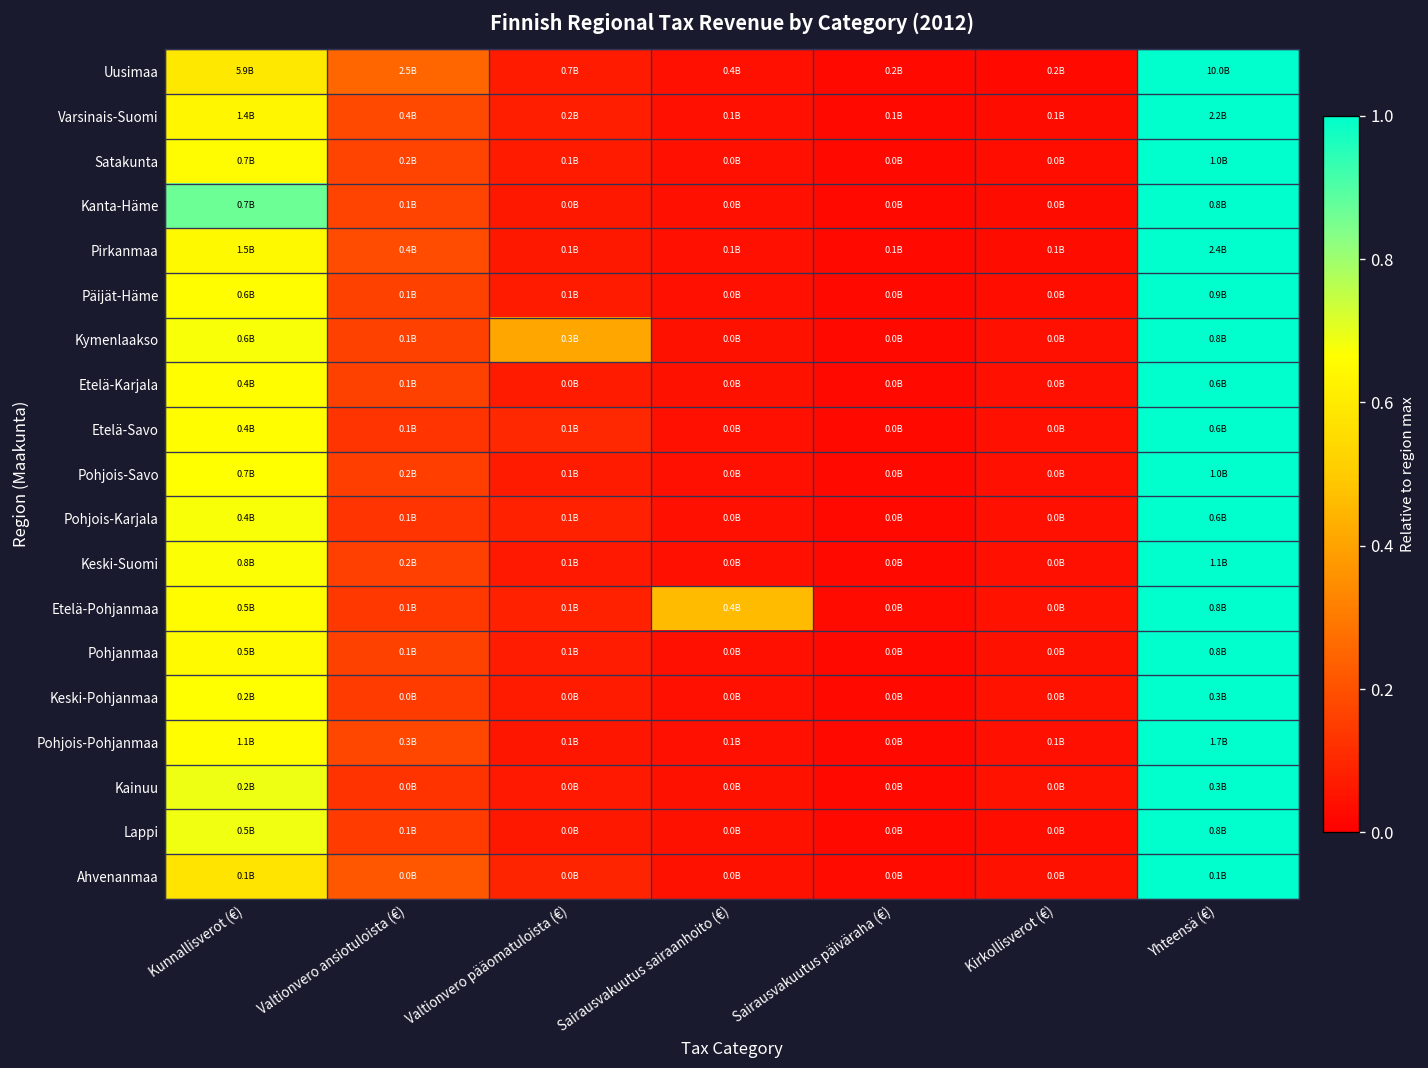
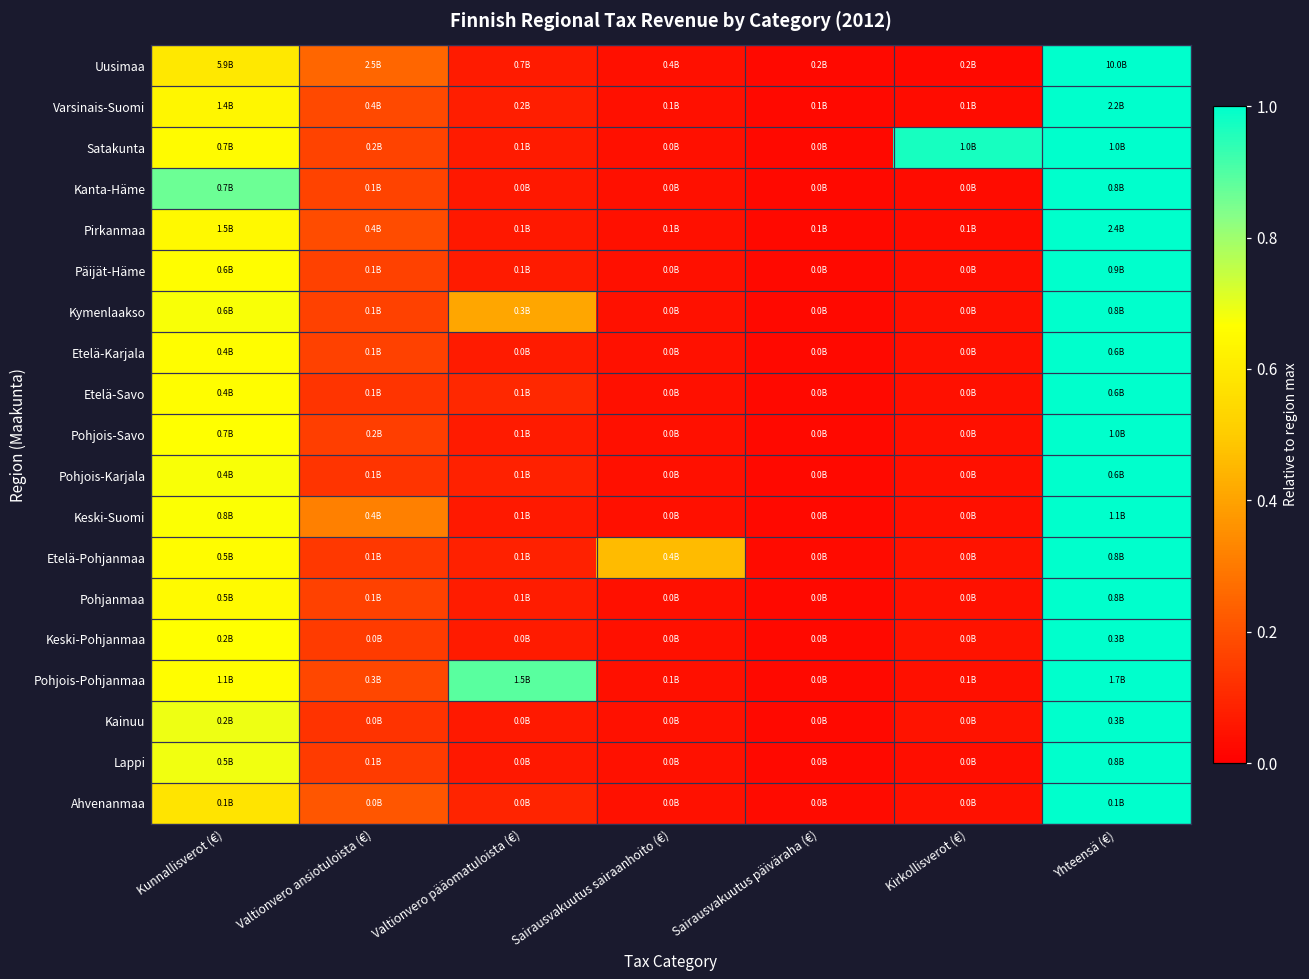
Satakunta, Kirkollisverot (€): 0.0B -> 1.0B
Keski-Suomi, Valtionvero ansiotuloista (€): 0.2B -> 0.4B
Pohjois-Pohjanmaa, Valtionvero pääomatuloista (€): 0.1B -> 1.5B
